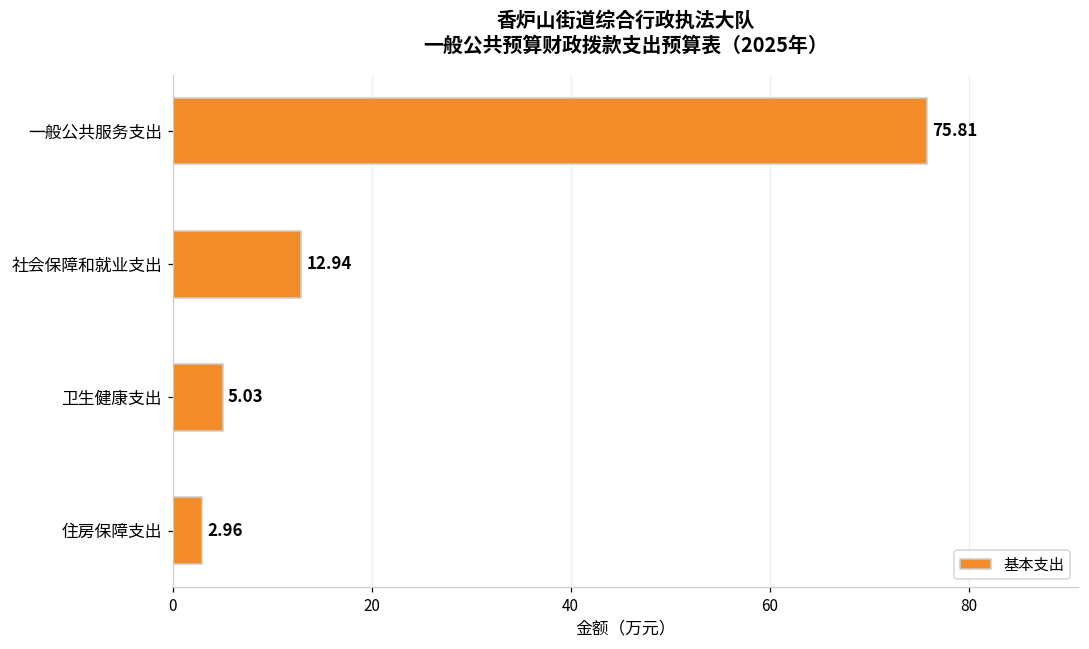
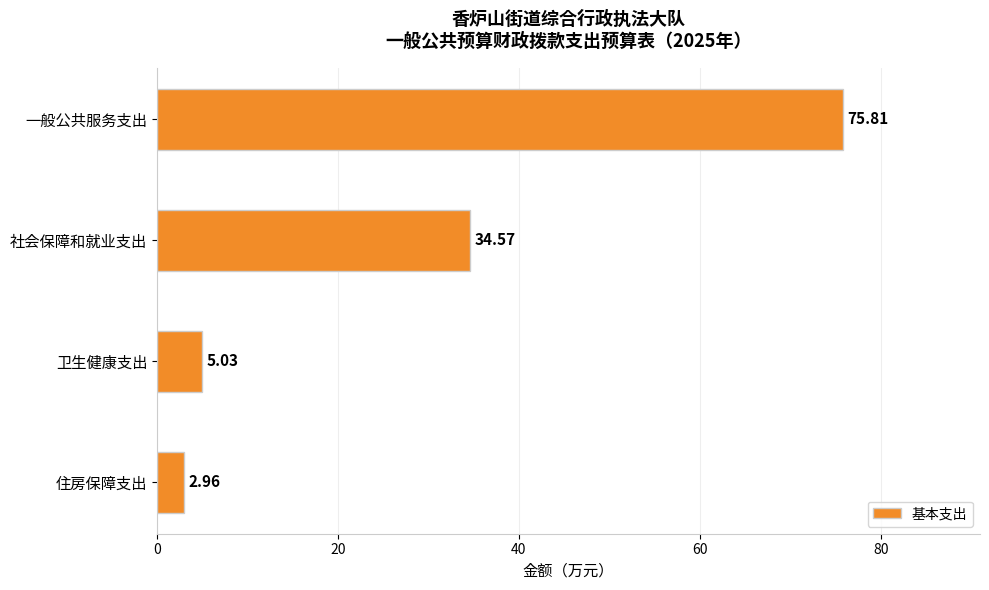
社会保障和就业支出: 12.94 -> 34.57
